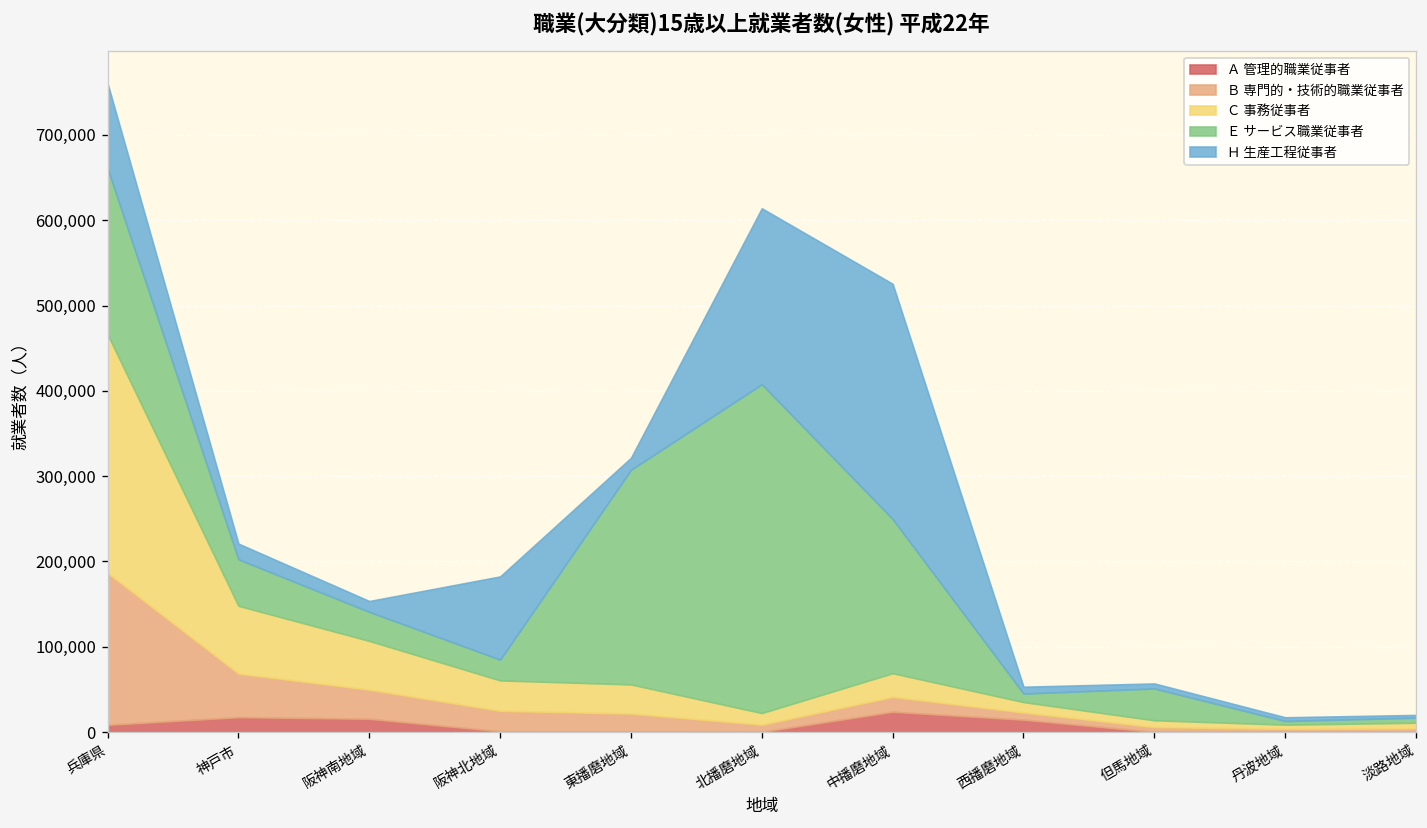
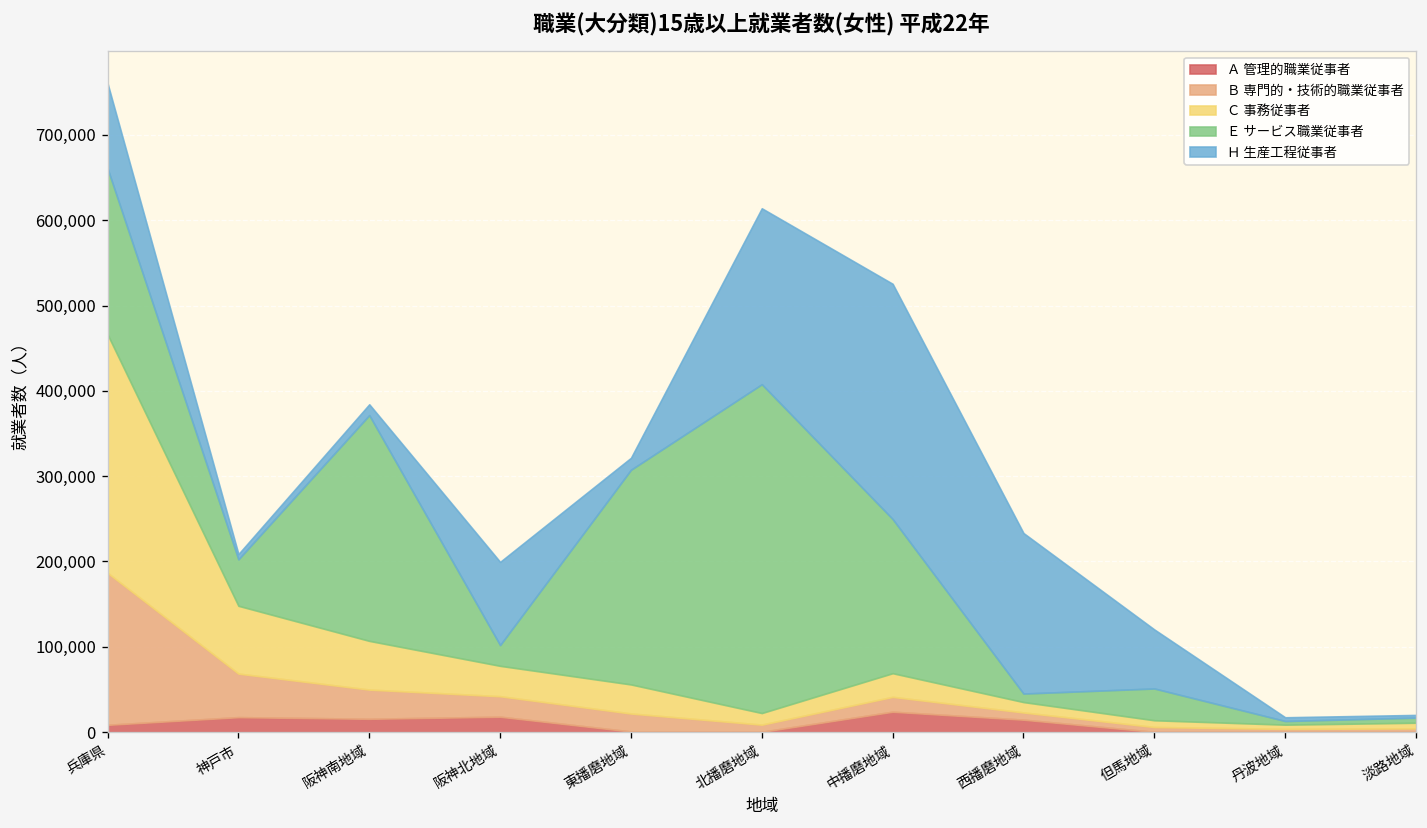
Ｈ 生産工程従事者, 神戸市: 20,000 -> 10,000
Ｅ サービス職業従事者, 阪神南地域: 30,000 -> 260,000
Ａ 管理的職業従事者, 阪神北地域: 0 -> 20,000
Ｈ 生産工程従事者, 西播磨地域: 10,000 -> 190,000
Ｈ 生産工程従事者, 但馬地域: 10,000 -> 70,000
